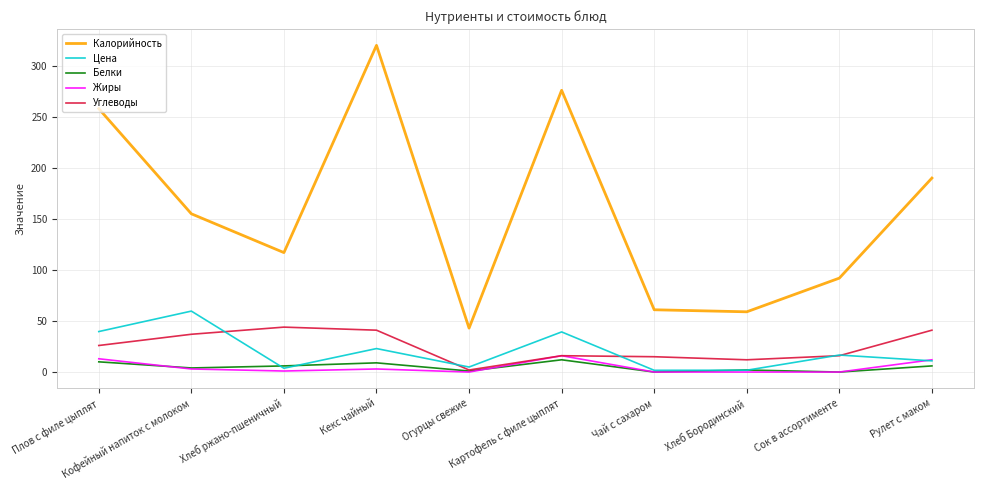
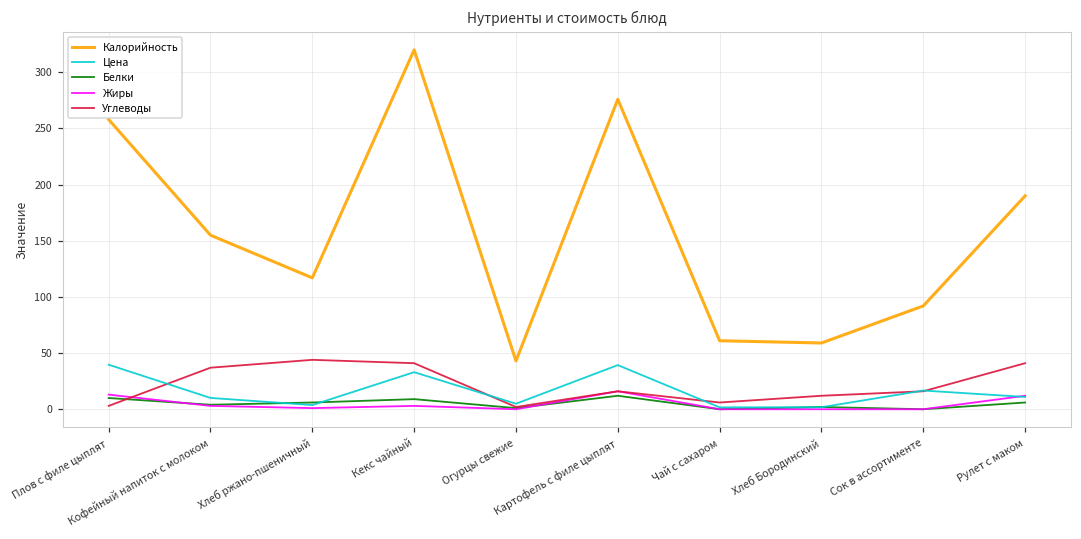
Углеводы, Плов с филе цыплят: 26 -> 3
Цена, Кофейный напиток с молоком: 60 -> 10
Цена, Кекс чайный: 23 -> 33
Углеводы, Чай с сахаром: 15 -> 6
